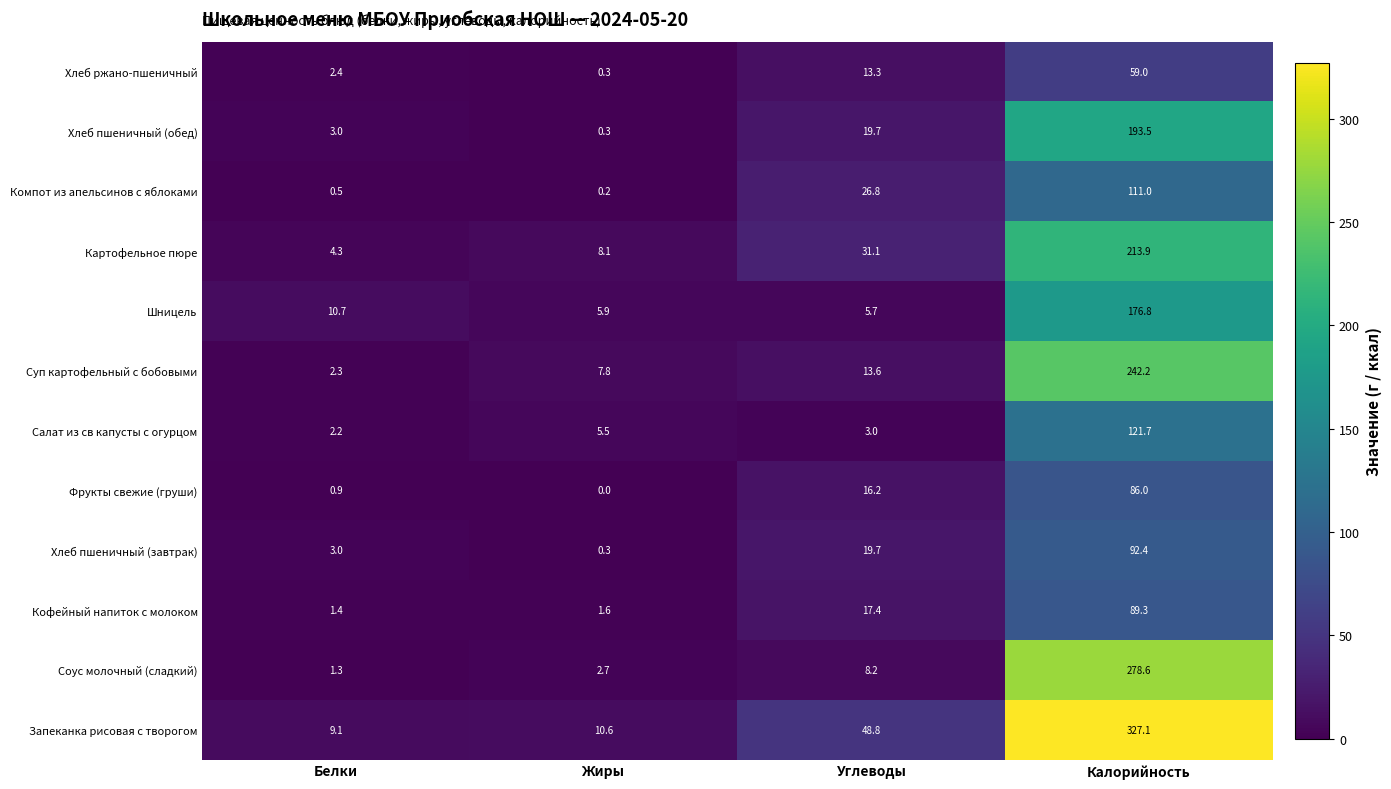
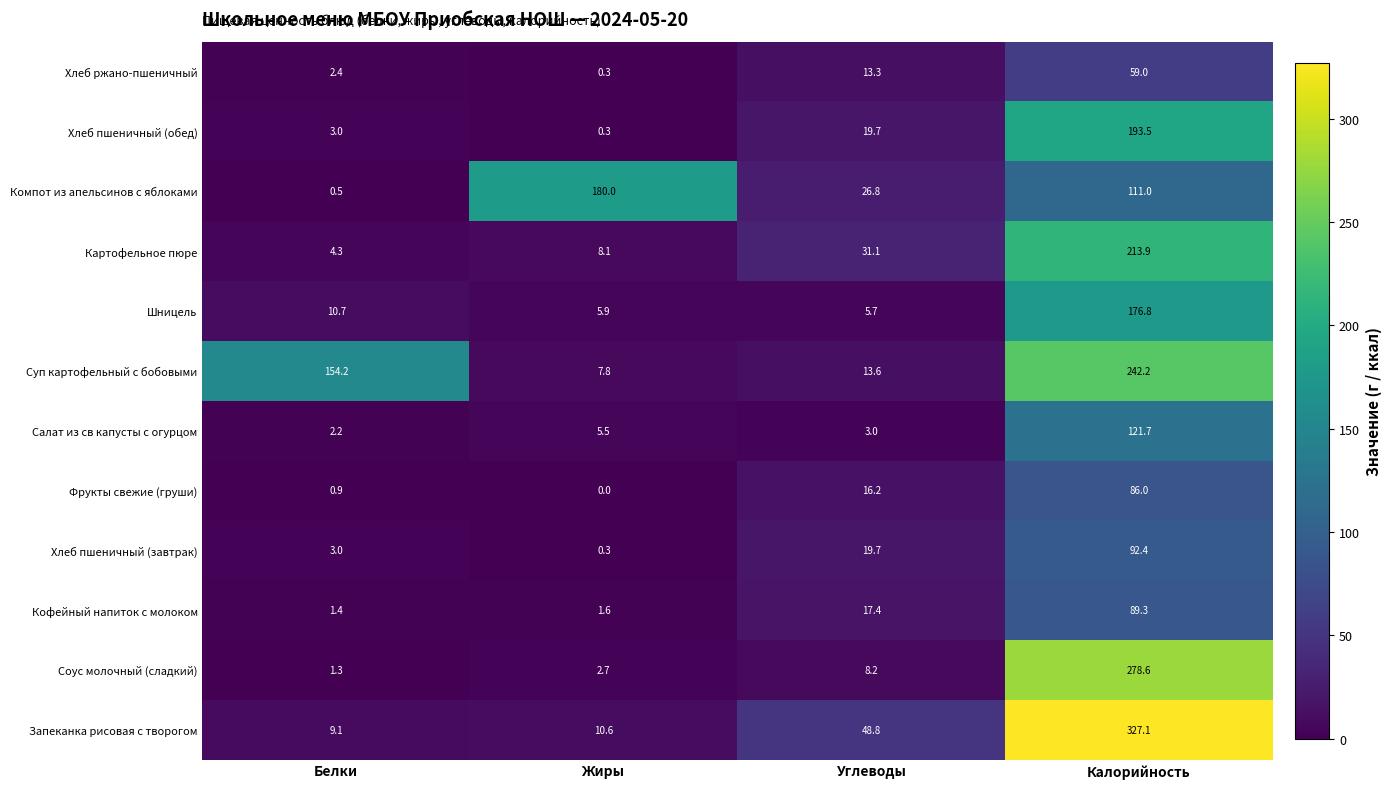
Компот из апельсинов с яблоками, Жиры: 0.2 -> 180.0
Суп картофельный с бобовыми, Белки: 2.3 -> 154.2
